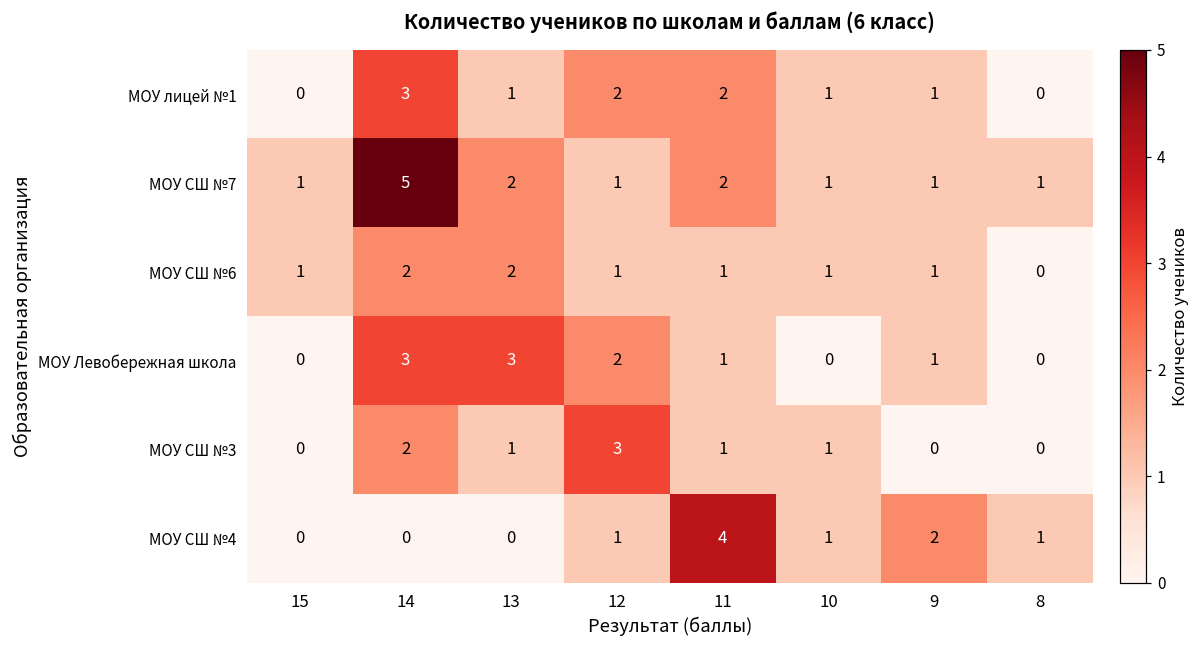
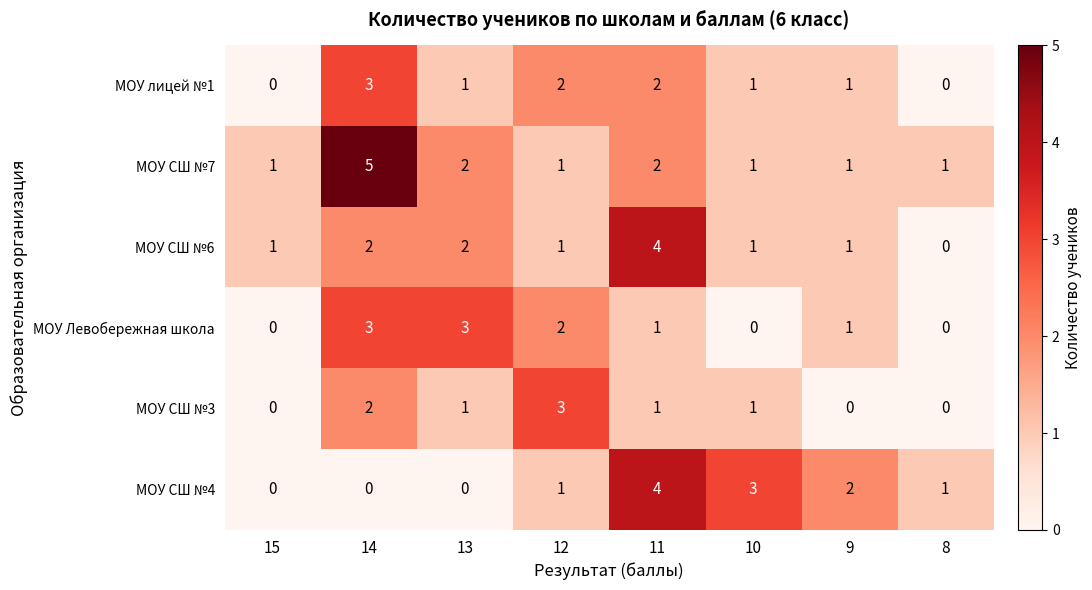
МОУ СШ №6, 11: 1 -> 4
МОУ СШ №4, 10: 1 -> 3
